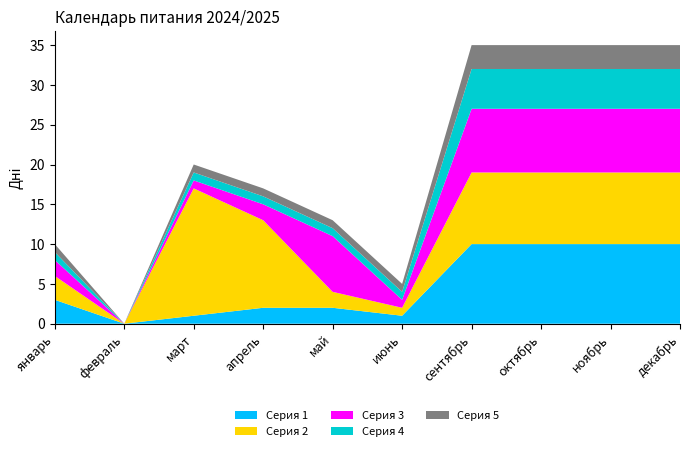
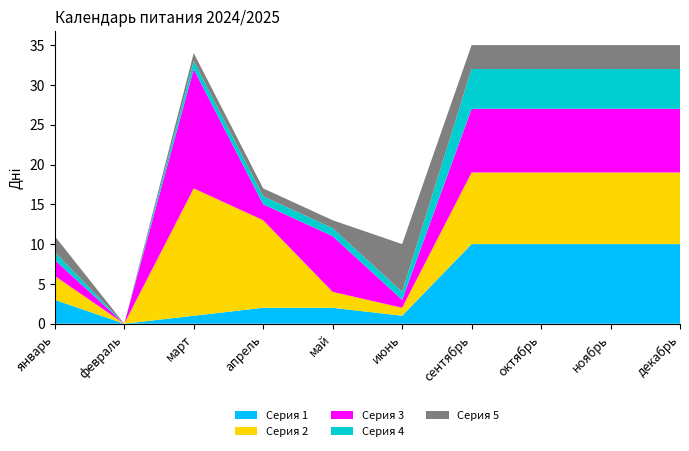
Серия 5, январь: 1 -> 2
Серия 3, март: 1 -> 15
Серия 5, июнь: 1 -> 6
